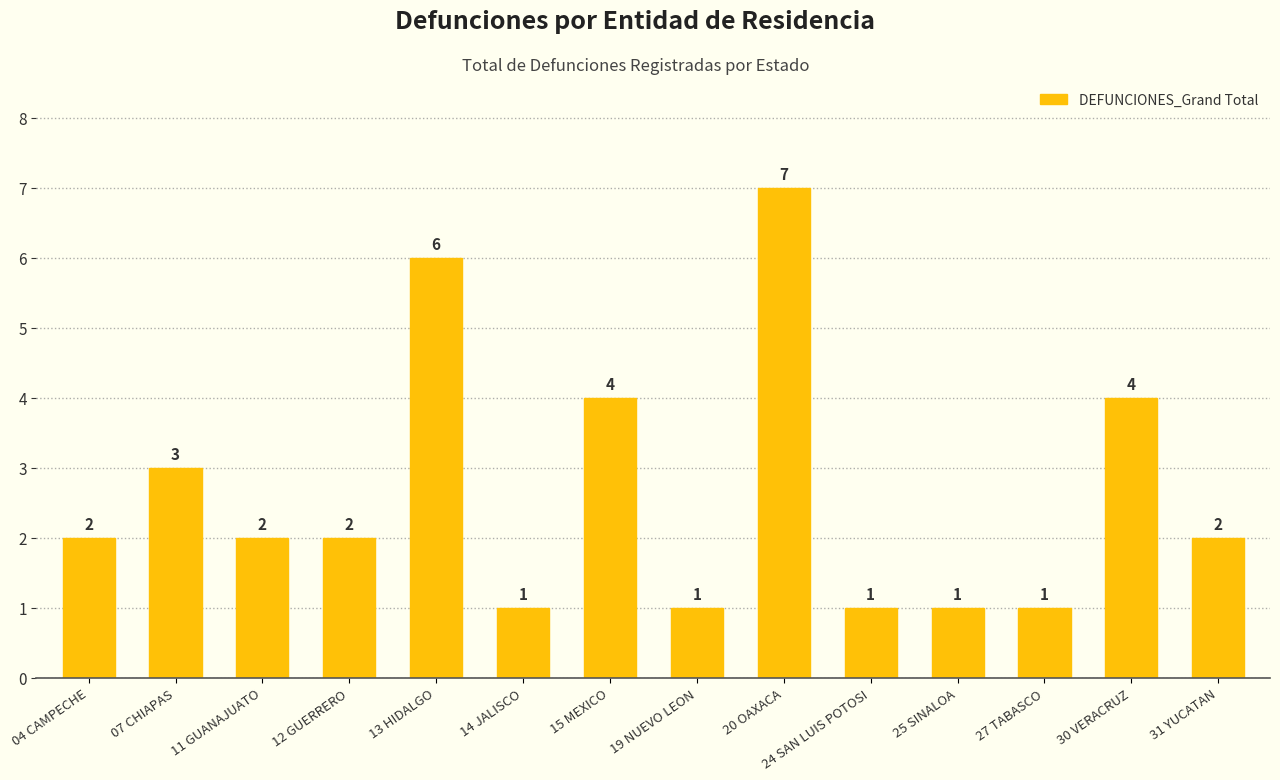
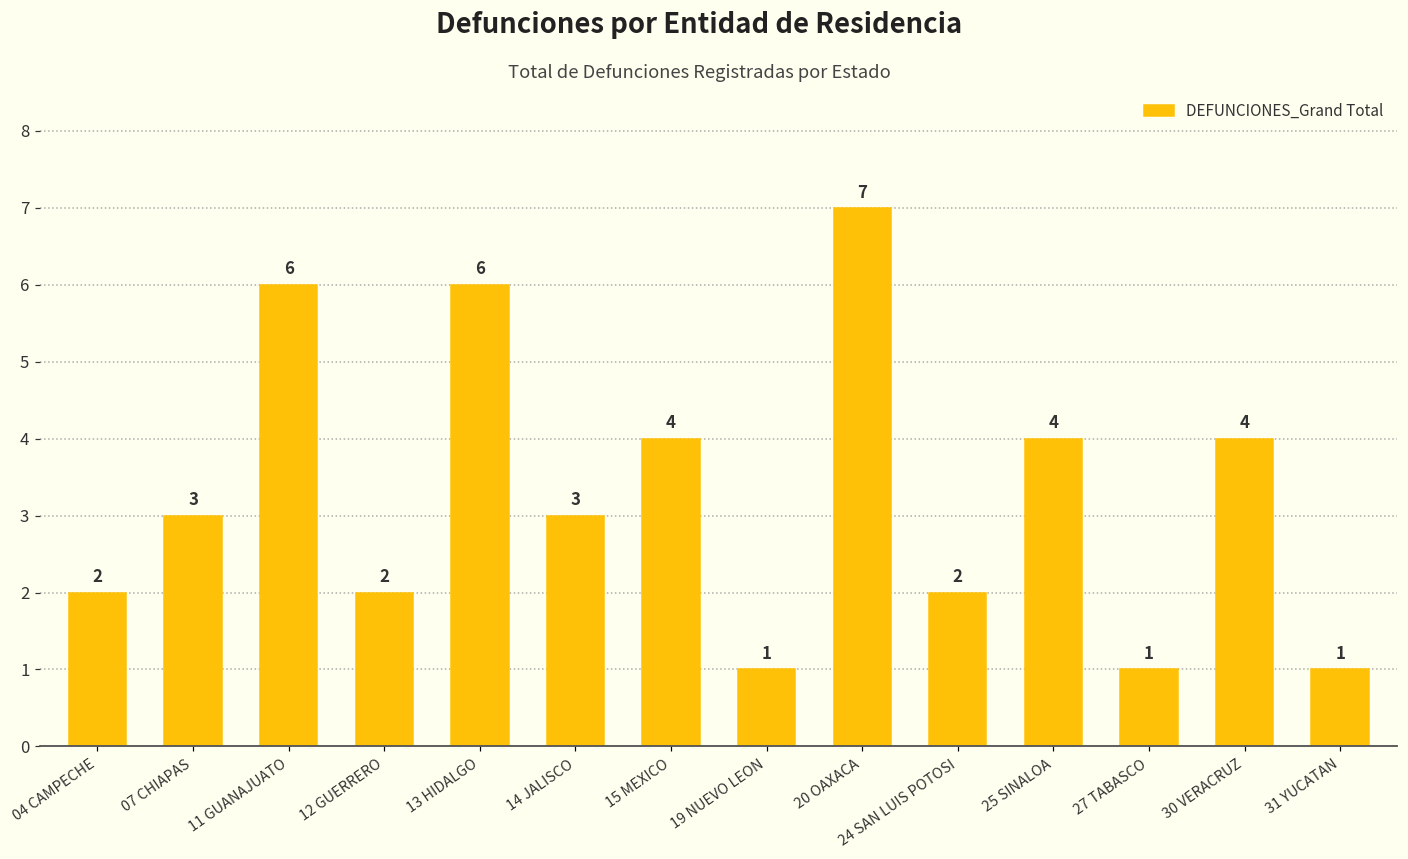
11 GUANAJUATO: 2 -> 6
14 JALISCO: 1 -> 3
24 SAN LUIS POTOSI: 1 -> 2
25 SINALOA: 1 -> 4
31 YUCATAN: 2 -> 1
